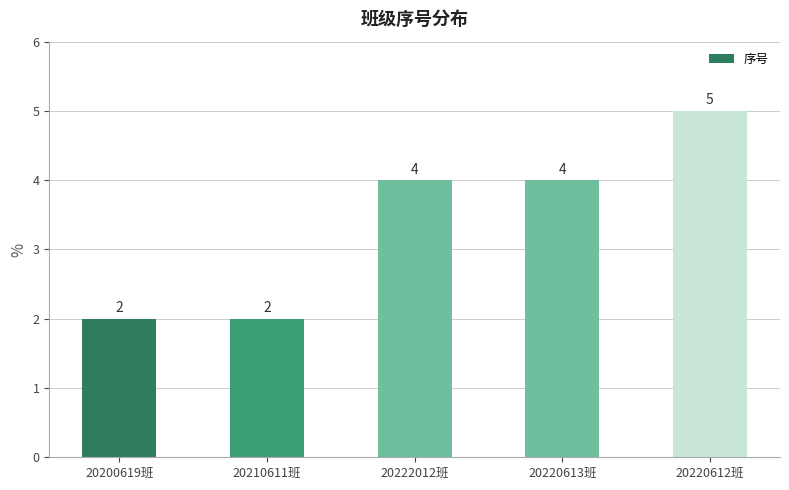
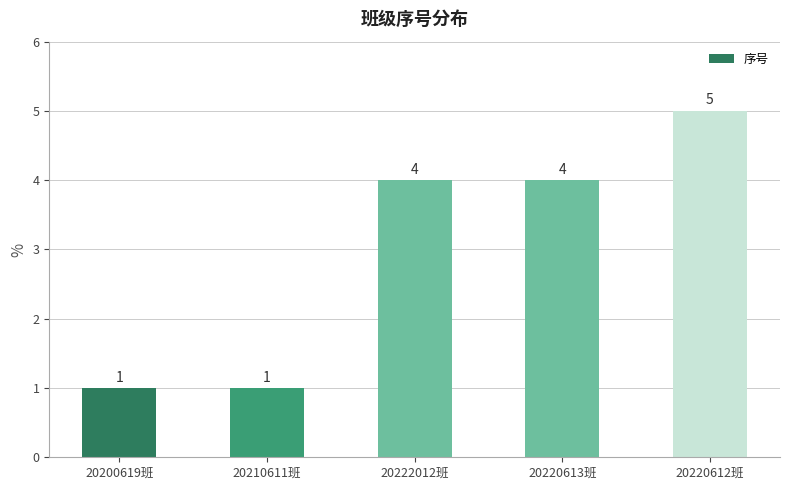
20200619班: 2 -> 1
20210611班: 2 -> 1
